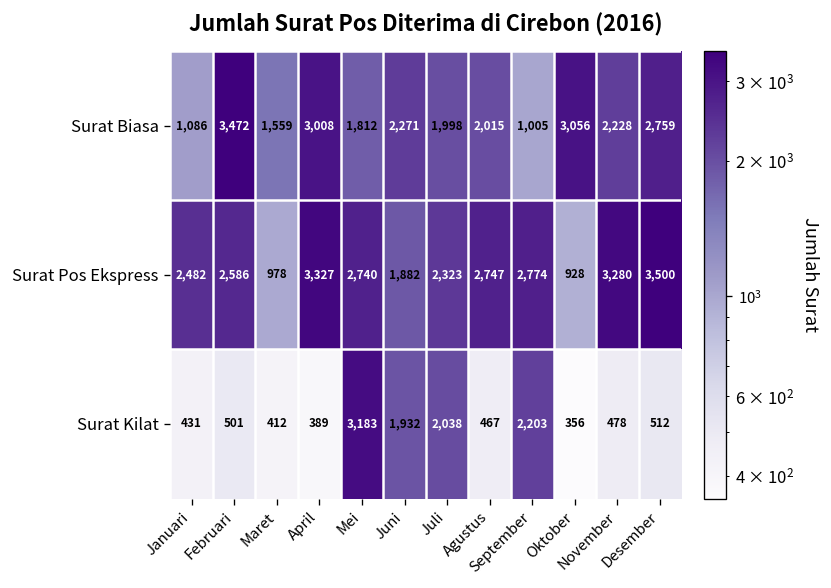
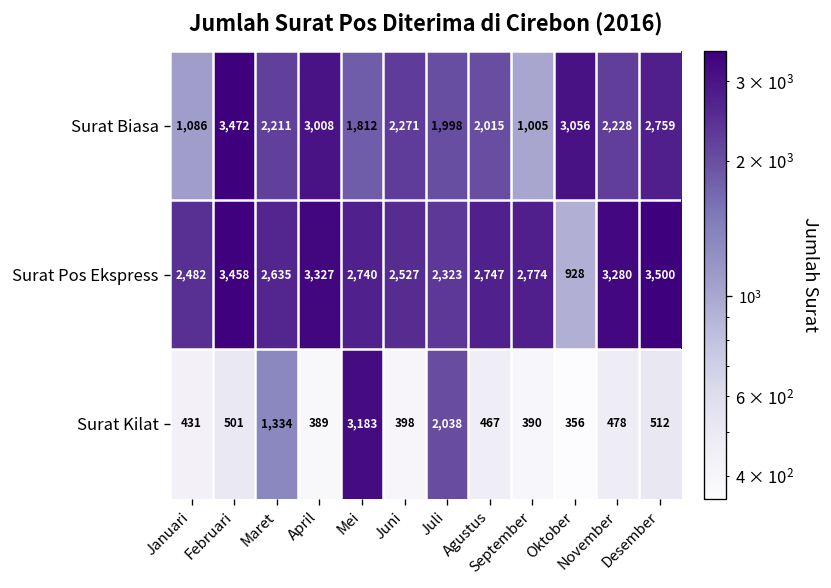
Surat Biasa, Maret: 1,559 -> 2,211
Surat Pos Ekspress, Februari: 2,586 -> 3,458
Surat Pos Ekspress, Maret: 978 -> 2,635
Surat Pos Ekspress, Juni: 1,882 -> 2,527
Surat Kilat, Maret: 412 -> 1,334
Surat Kilat, Juni: 1,932 -> 398
Surat Kilat, September: 2,203 -> 390
